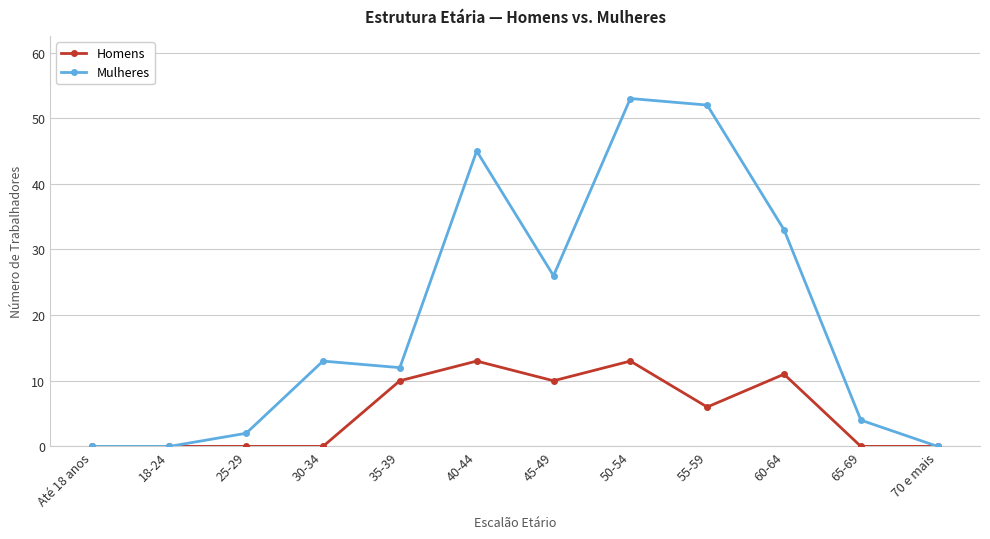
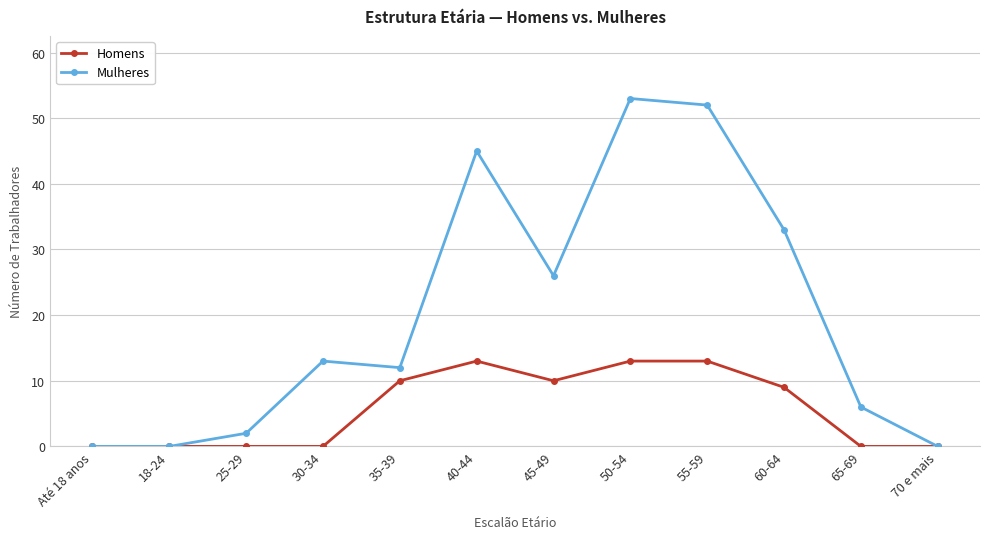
Homens, 55-59: 6 -> 13
Homens, 60-64: 11 -> 9
Mulheres, 65-69: 4 -> 6
